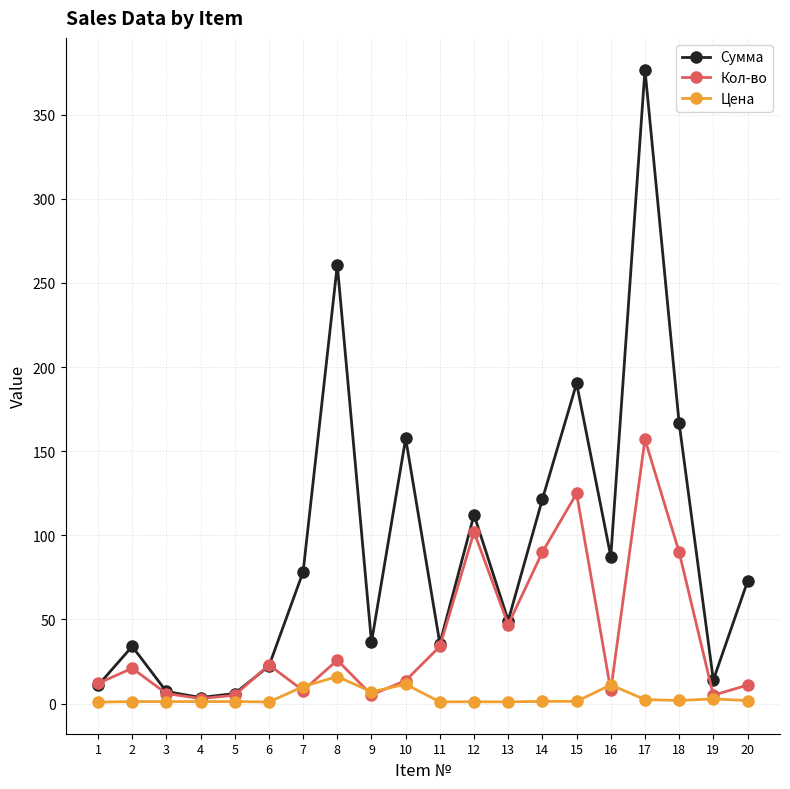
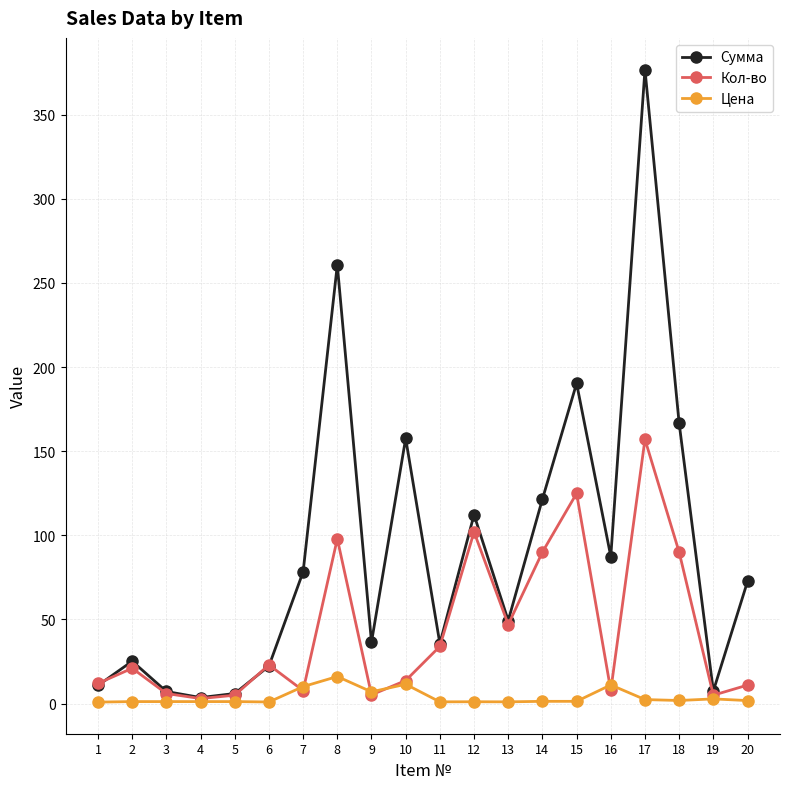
Сумма, 2: 34 -> 25
Кол-во, 8: 26 -> 98
Сумма, 19: 14 -> 8
